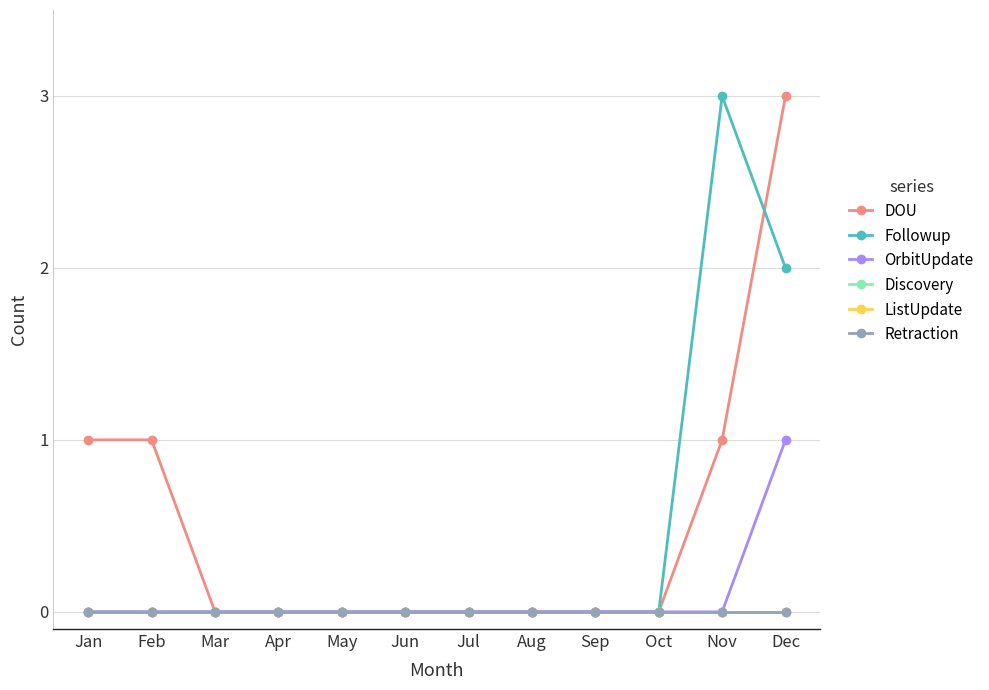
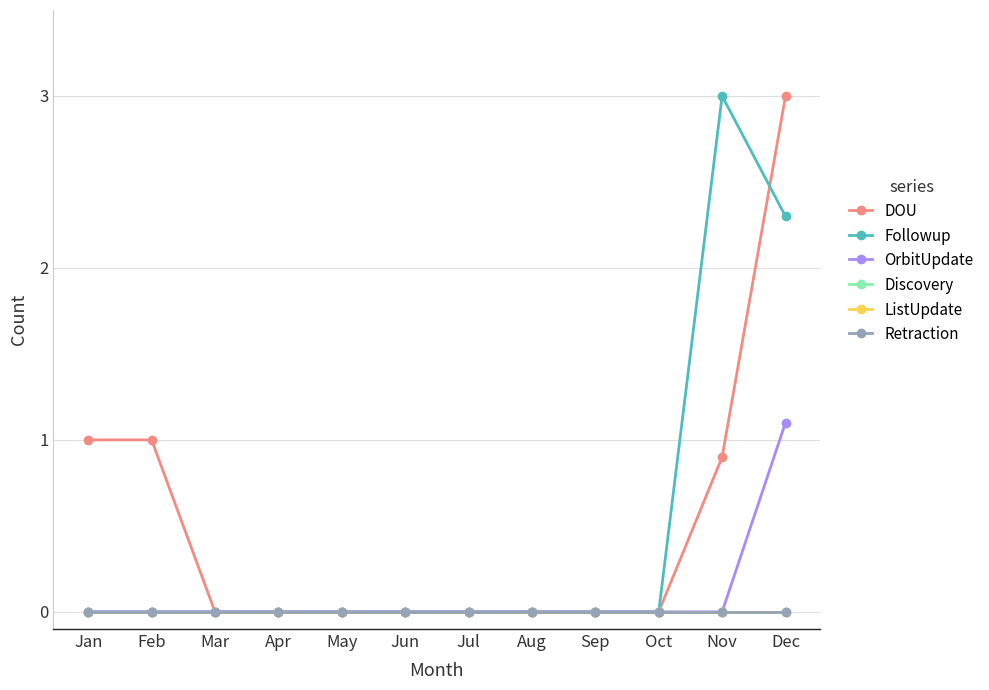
DOU, Nov: 1.0 -> 0.9
Followup, Dec: 2.0 -> 2.3
OrbitUpdate, Dec: 1.0 -> 1.1
